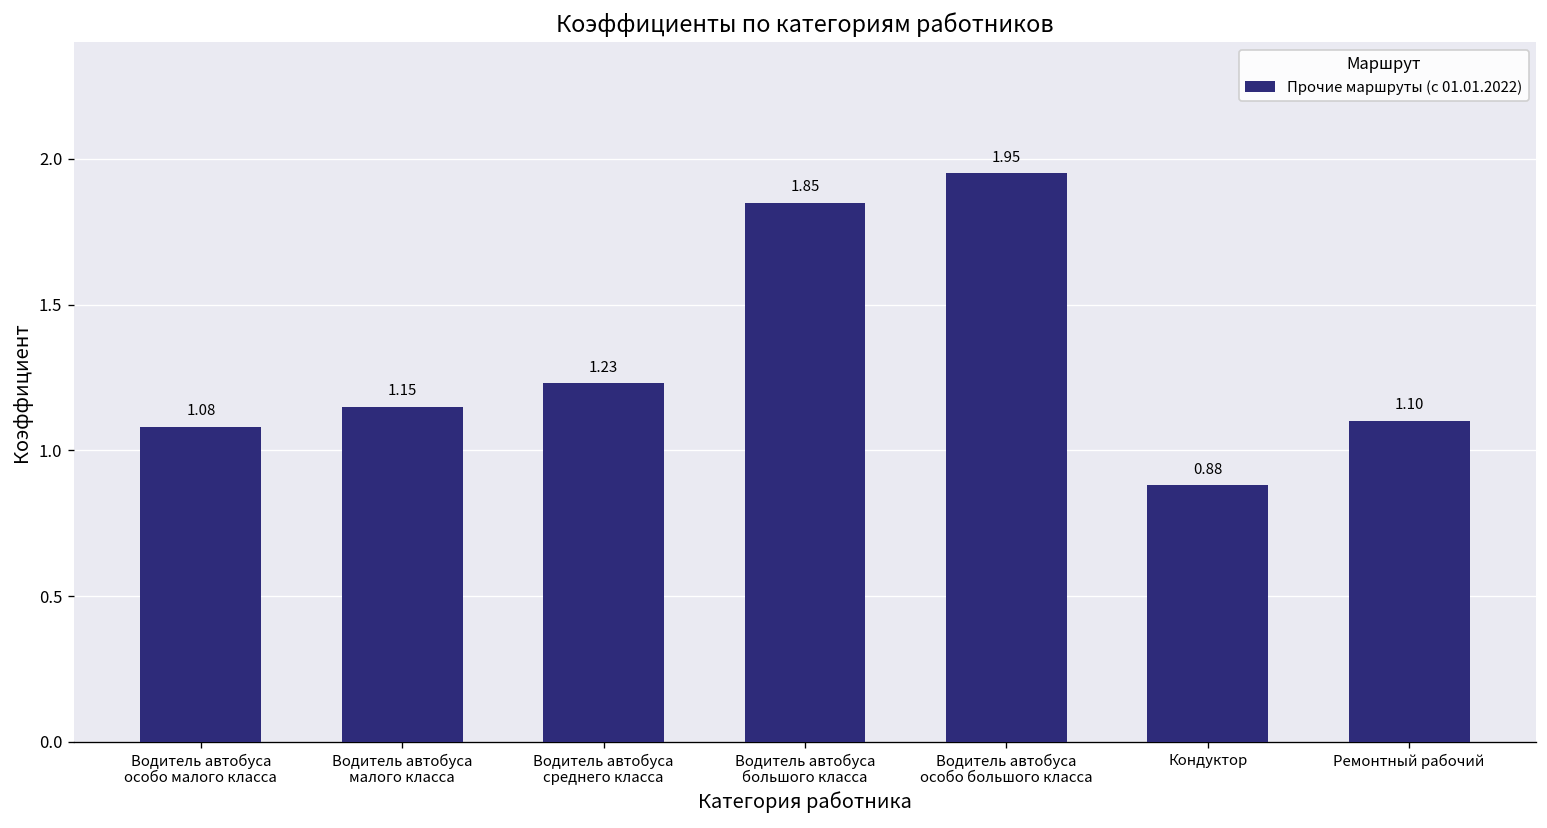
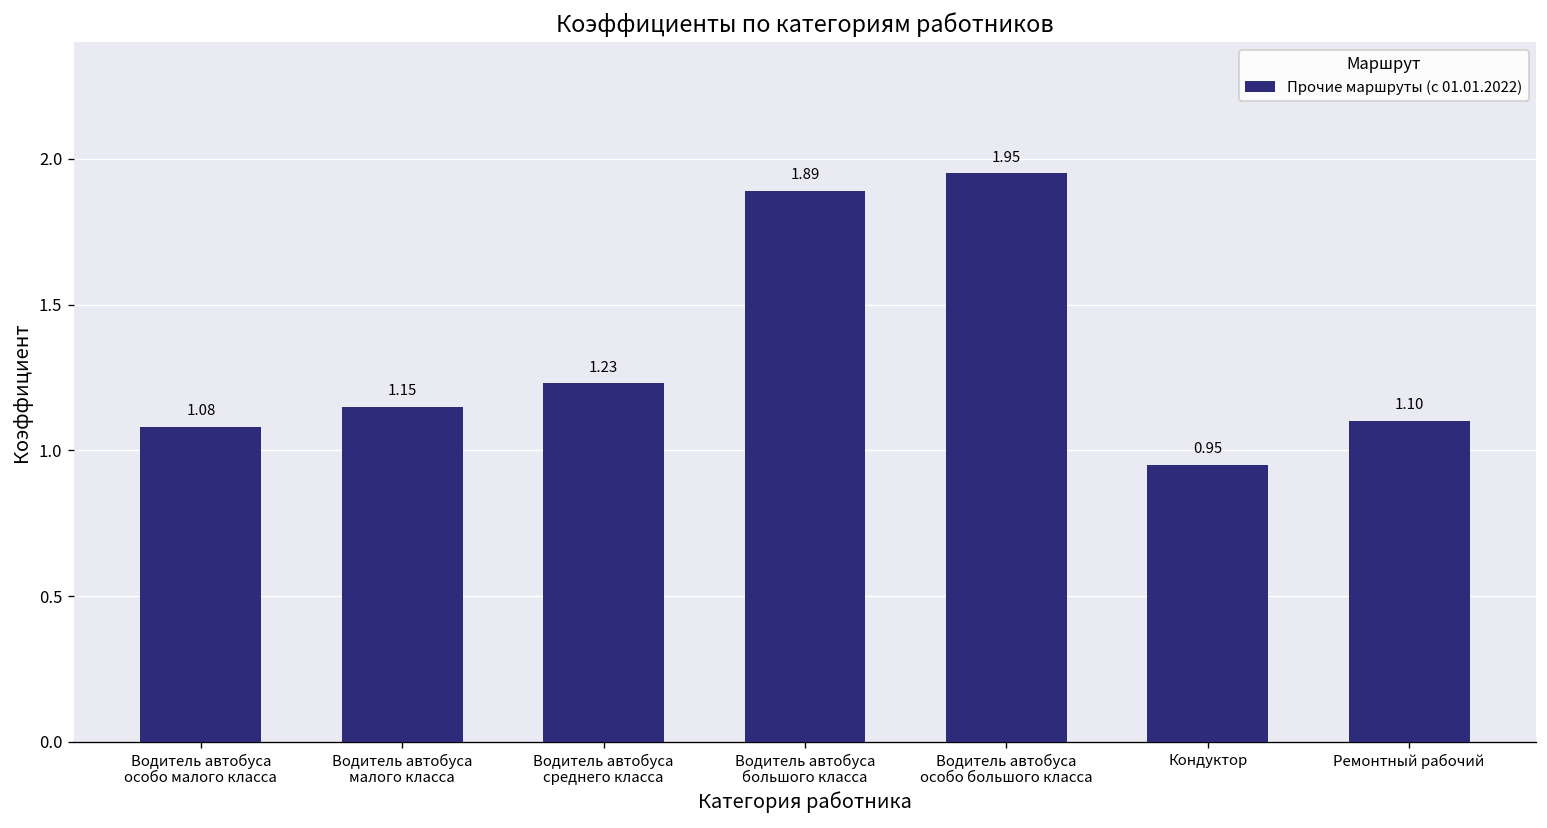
Водитель автобуса большого класса: 1.85 -> 1.89
Кондуктор: 0.88 -> 0.95
